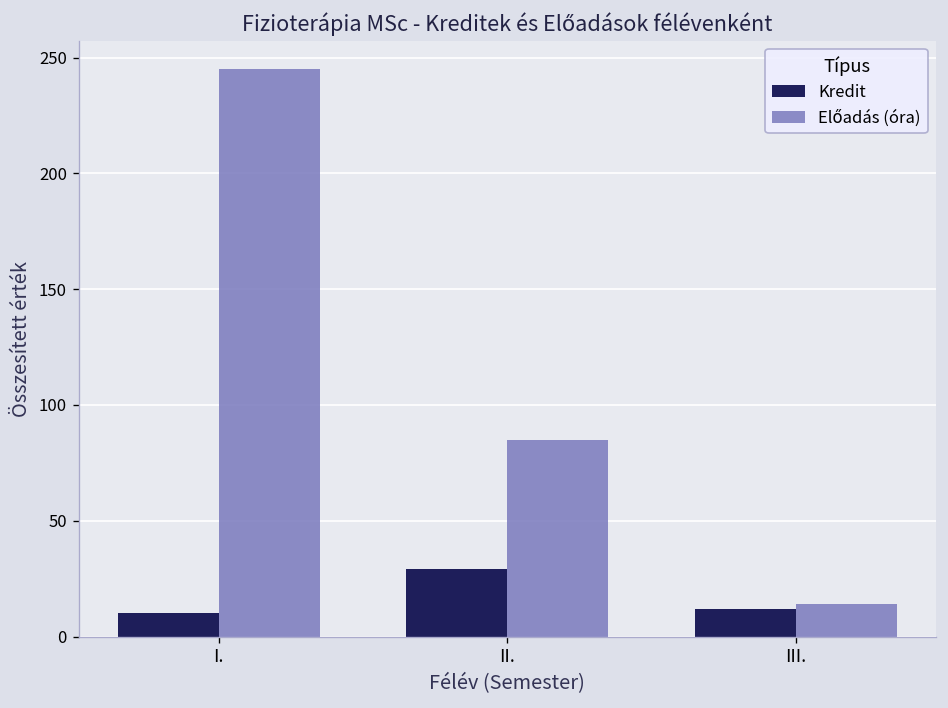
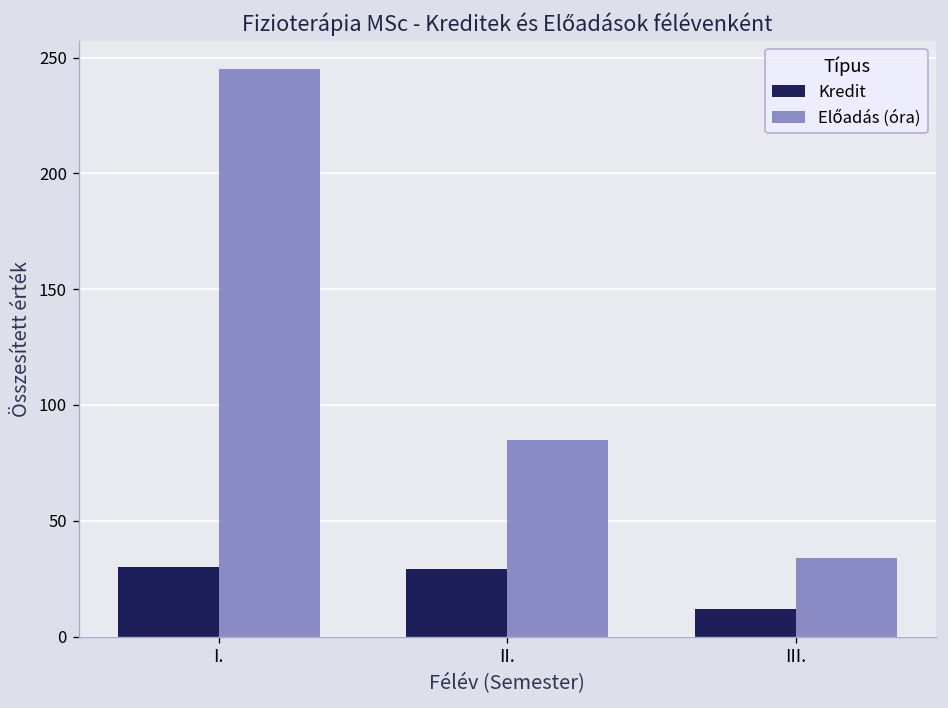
Kredit, I.: 10 -> 30
Előadás (óra), III.: 14 -> 34
